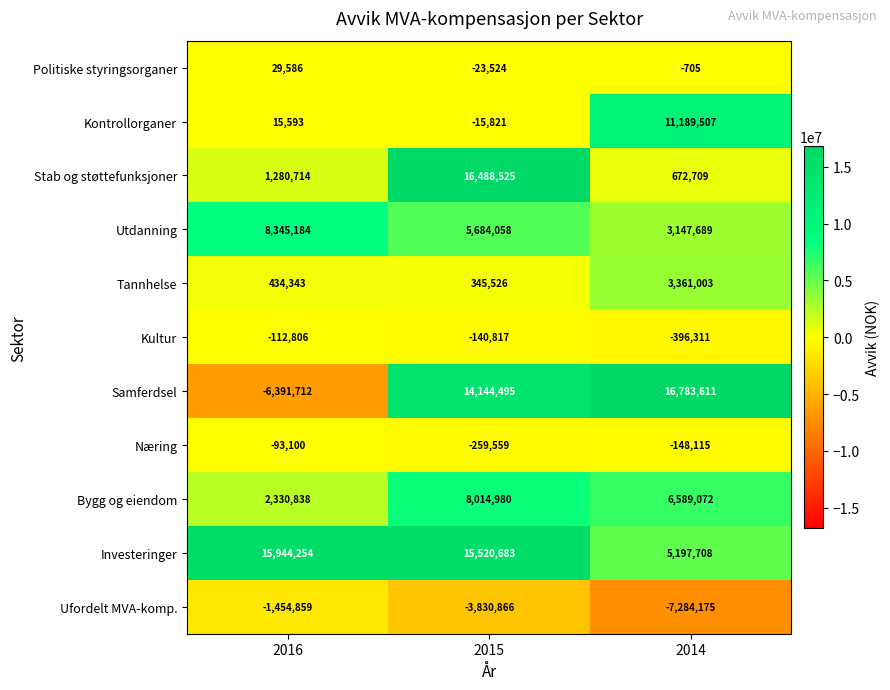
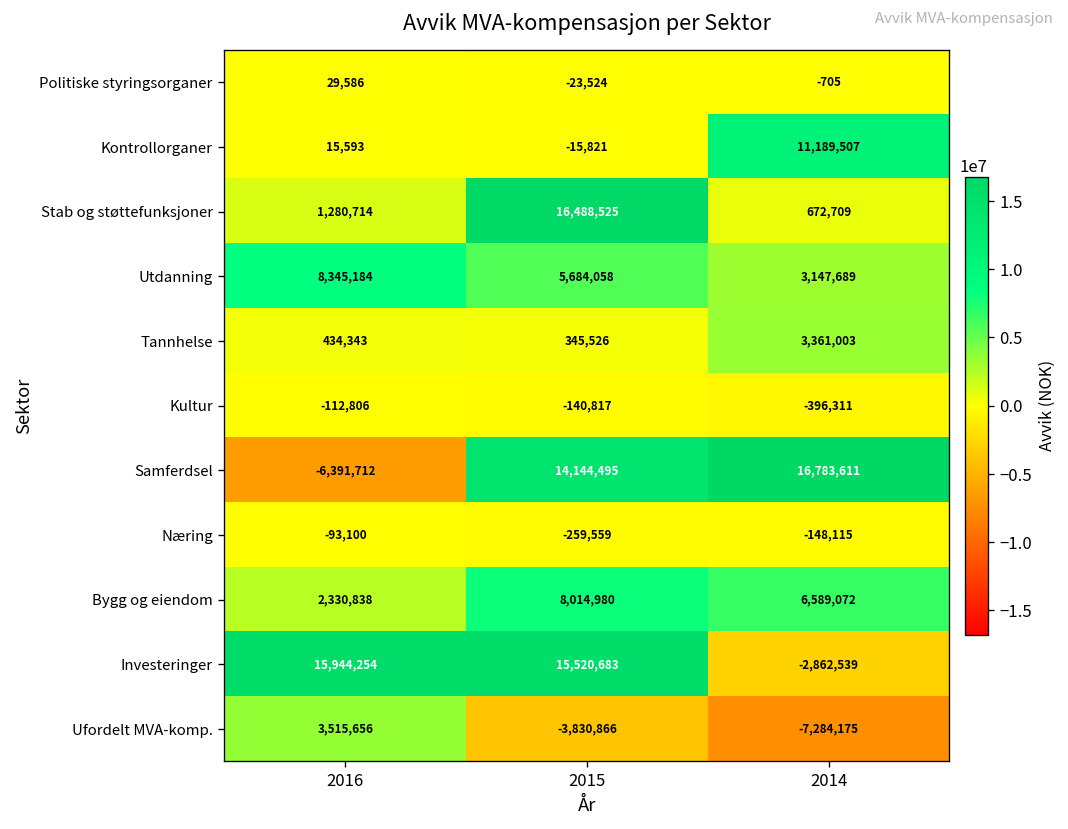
Investeringer, 2014: 5,197,708 -> -2,862,539
Ufordelt MVA-komp., 2016: -1,454,859 -> 3,515,656
